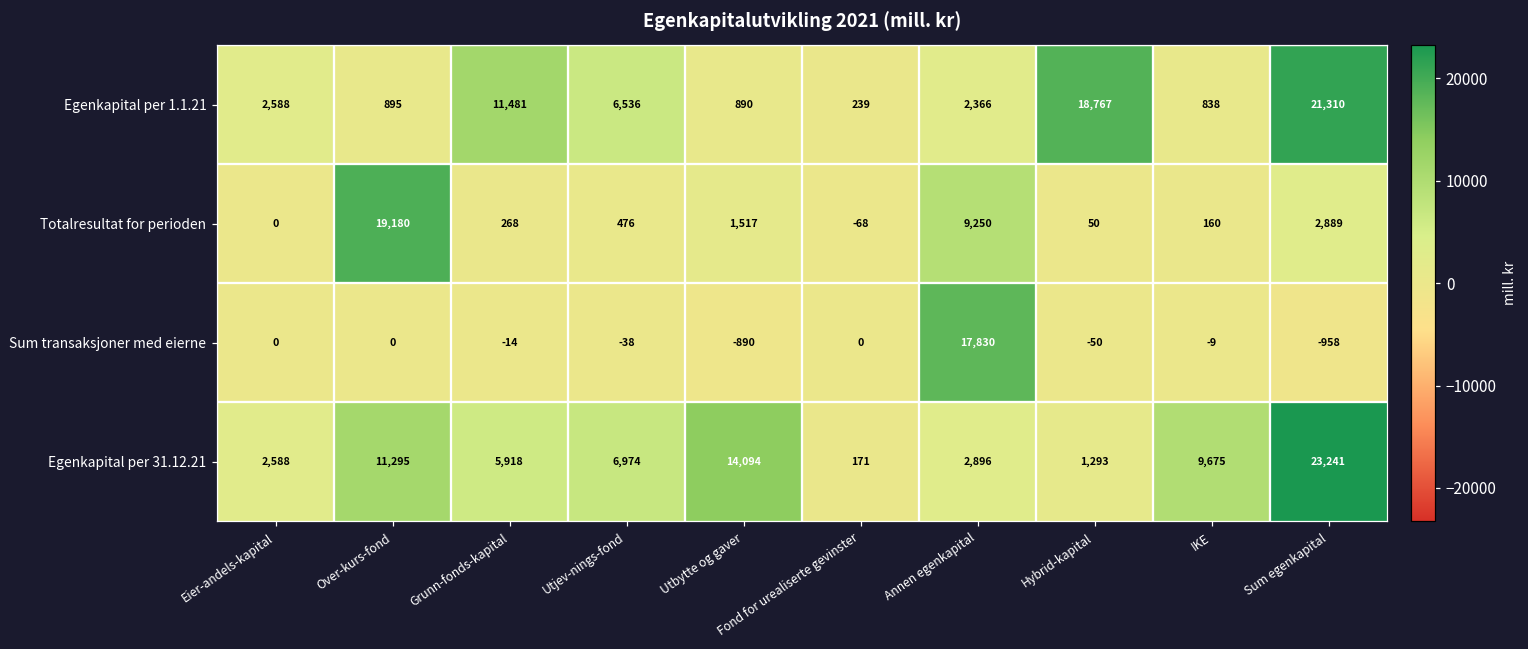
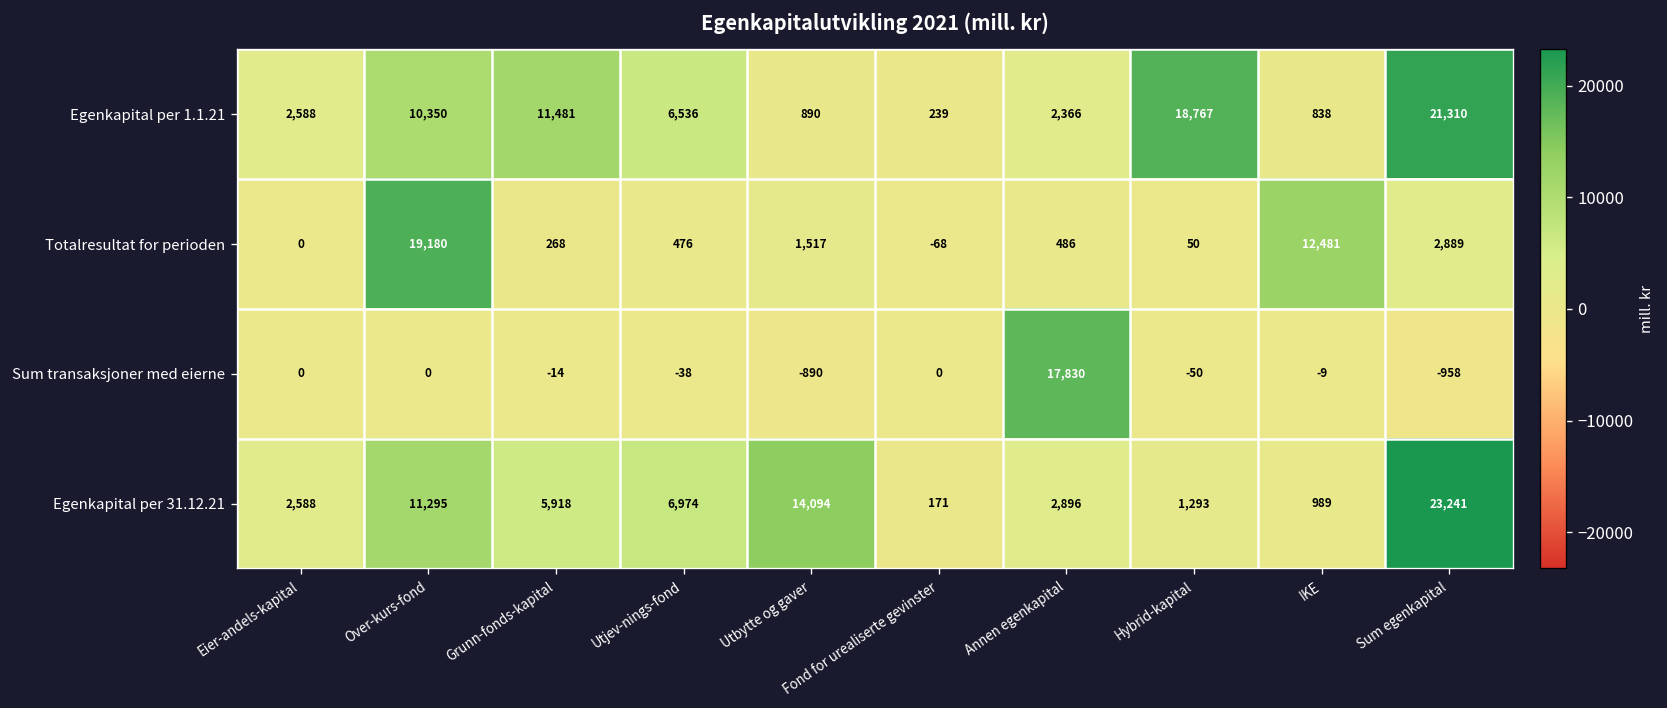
Egenkapital per 1.1.21, Over-kurs-fond: 895 -> 10,350
Totalresultat for perioden, Annen egenkapital: 9,250 -> 486
Totalresultat for perioden, IKE: 160 -> 12,481
Egenkapital per 31.12.21, IKE: 9,675 -> 989
